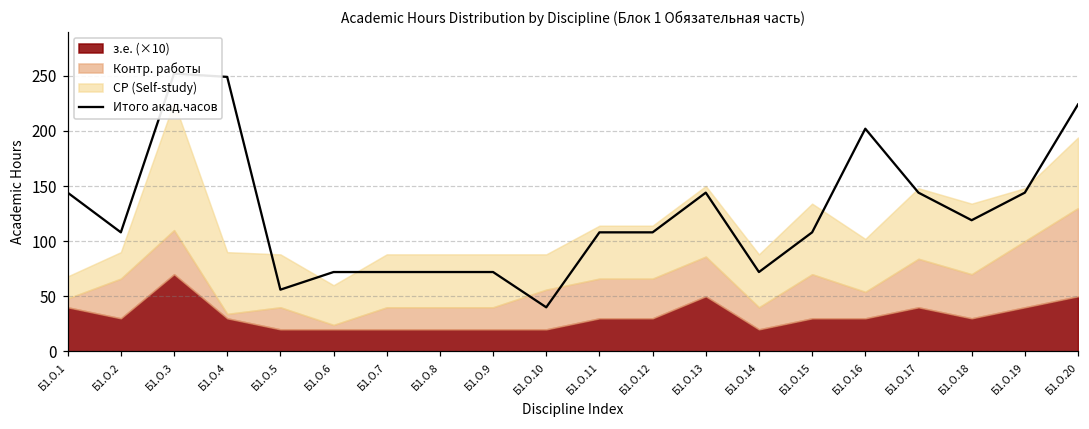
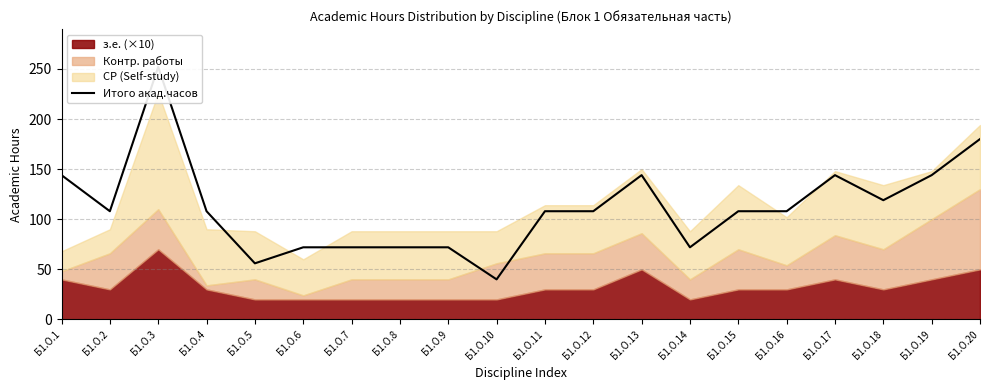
Итого акад.часов, Б1.О.4: 249 -> 108
Итого акад.часов, Б1.О.16: 202 -> 108
Итого акад.часов, Б1.О.20: 224 -> 180
